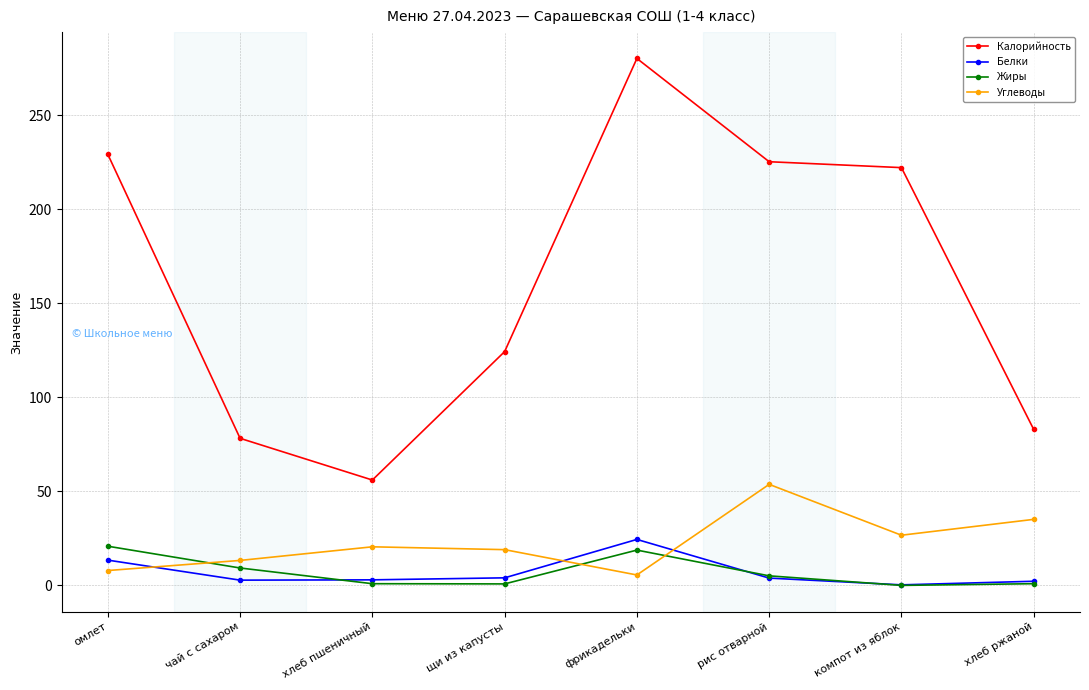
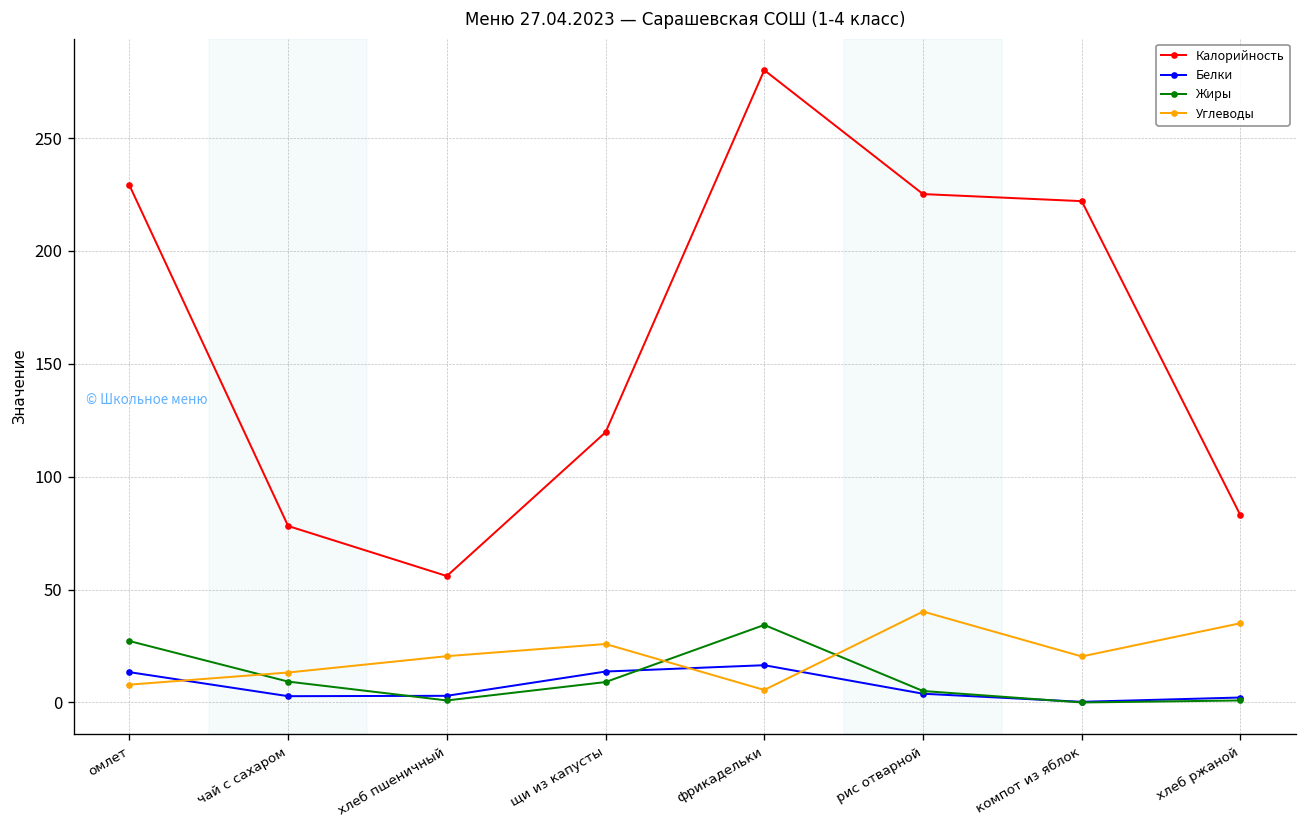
Жиры, омлет: 21 -> 27
Калорийность, щи из капусты: 124 -> 120
Белки, щи из капусты: 4 -> 14
Жиры, щи из капусты: 1 -> 9
Углеводы, щи из капусты: 19 -> 26
Белки, фрикадельки: 24 -> 17
Жиры, фрикадельки: 19 -> 34
Углеводы, рис отварной: 54 -> 40
Углеводы, компот из яблок: 27 -> 20
